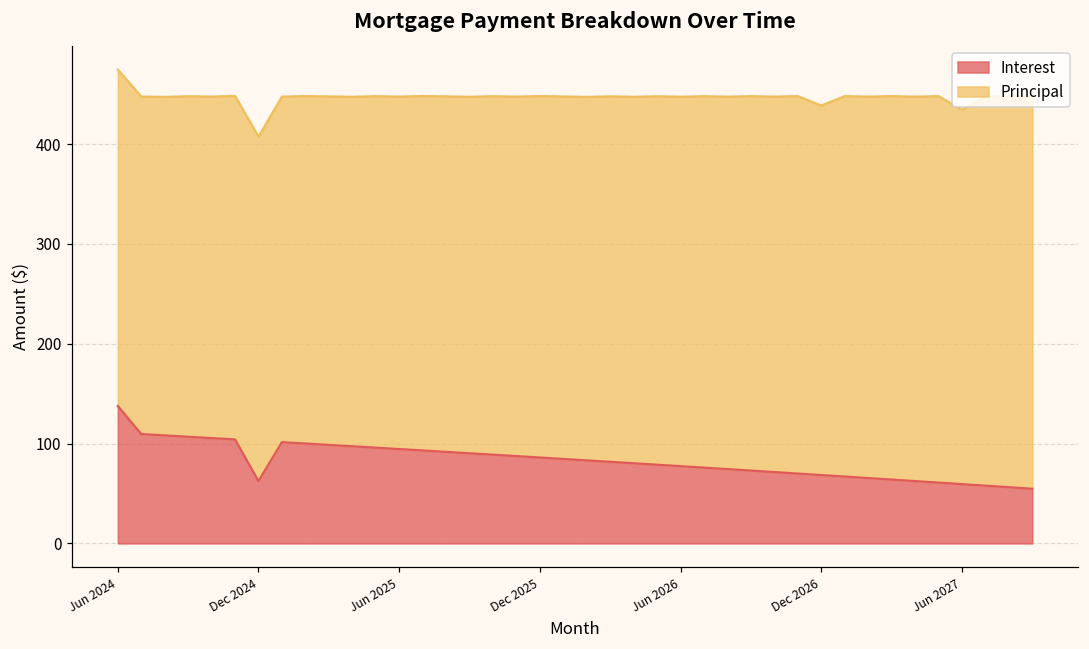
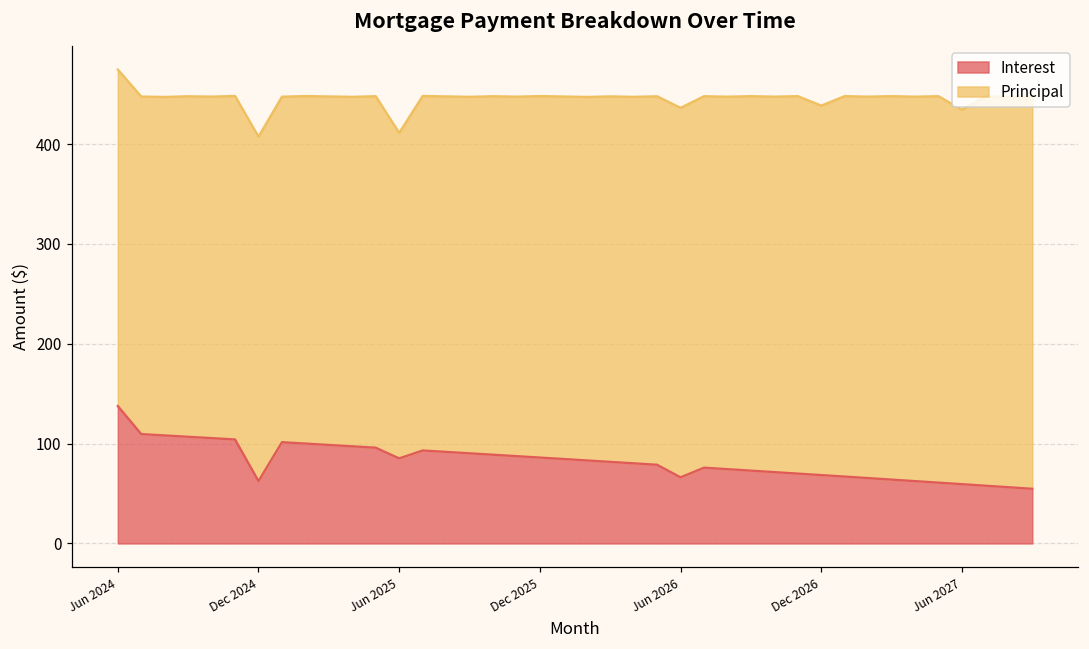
Interest, Jun 2025: 94 -> 85
Principal, Jun 2025: 350 -> 330
Interest, Jun 2026: 80 -> 70
